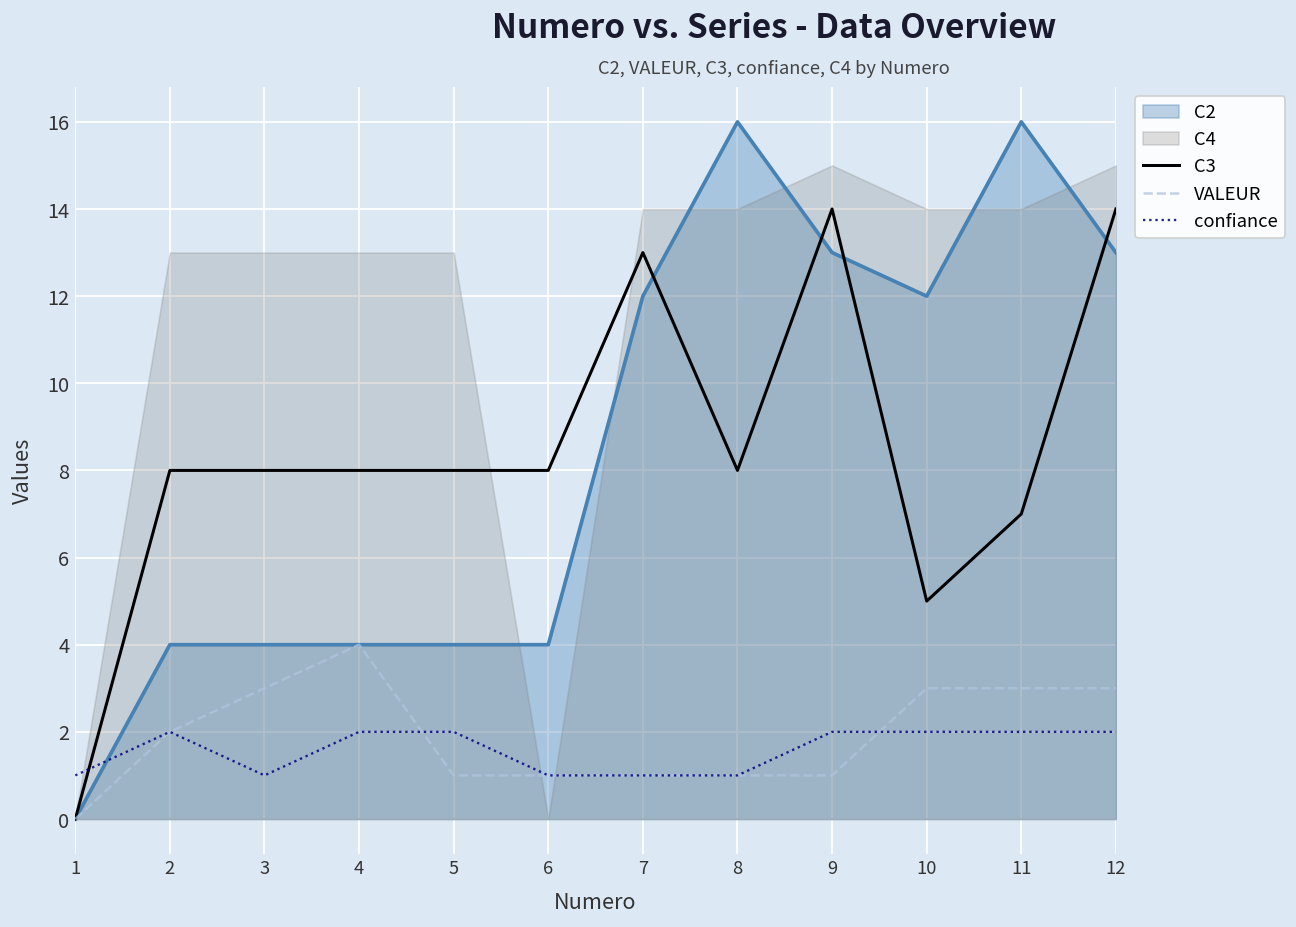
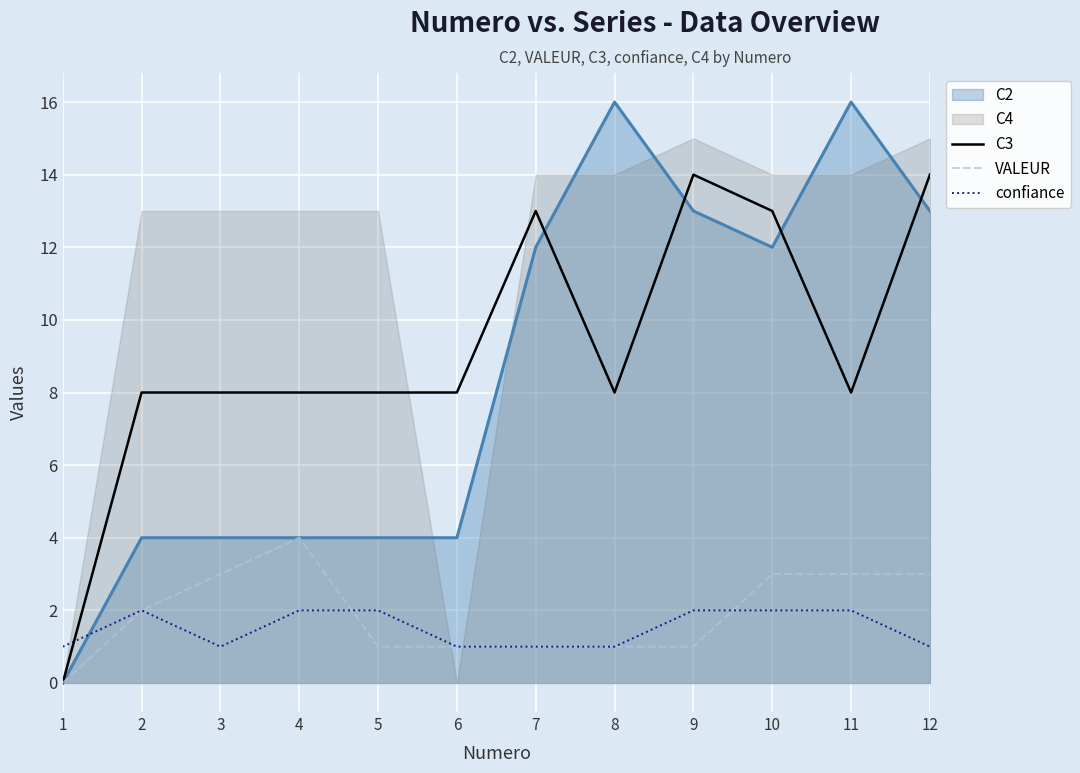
C3, 10: 5 -> 13
C3, 11: 7 -> 8
confiance, 12: 2 -> 1
